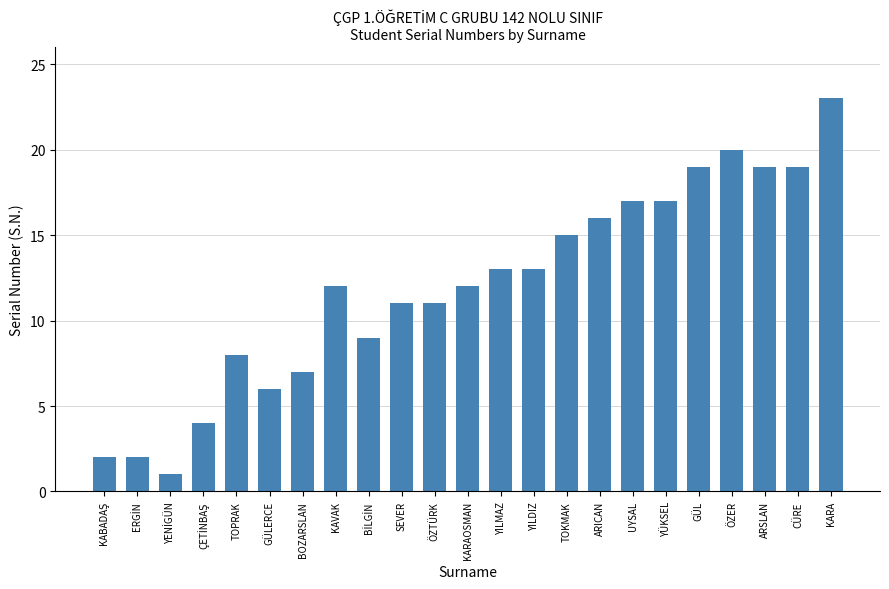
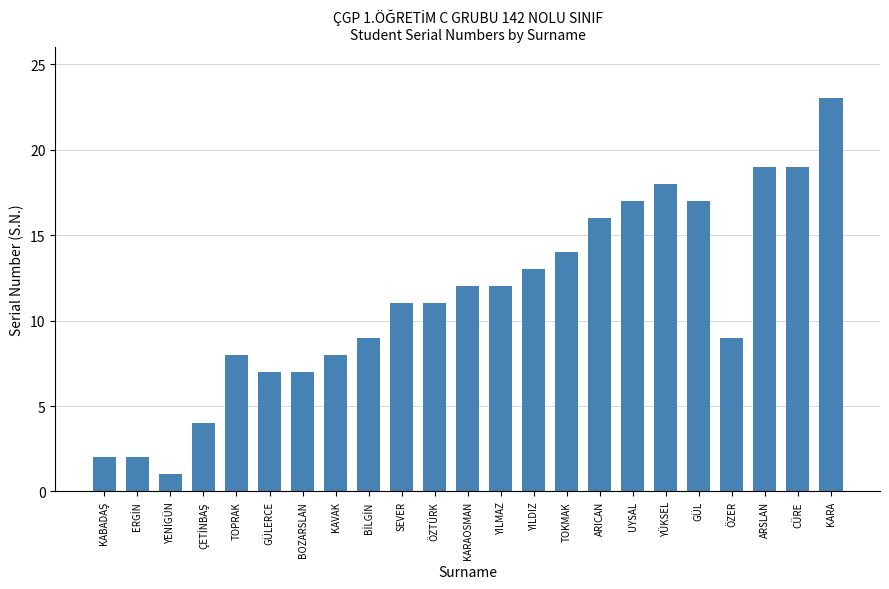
GÜLERCE: 6 -> 7
KAVAK: 12 -> 8
YILMAZ: 13 -> 12
TOKMAK: 15 -> 14
YÜKSEL: 17 -> 18
GÜL: 19 -> 17
ÖZER: 20 -> 9
